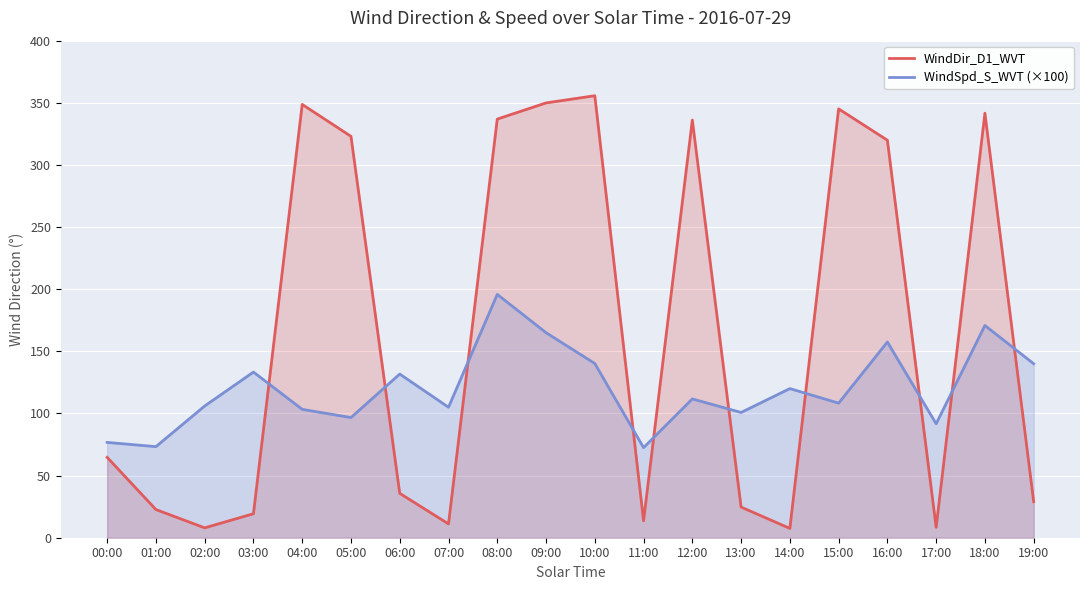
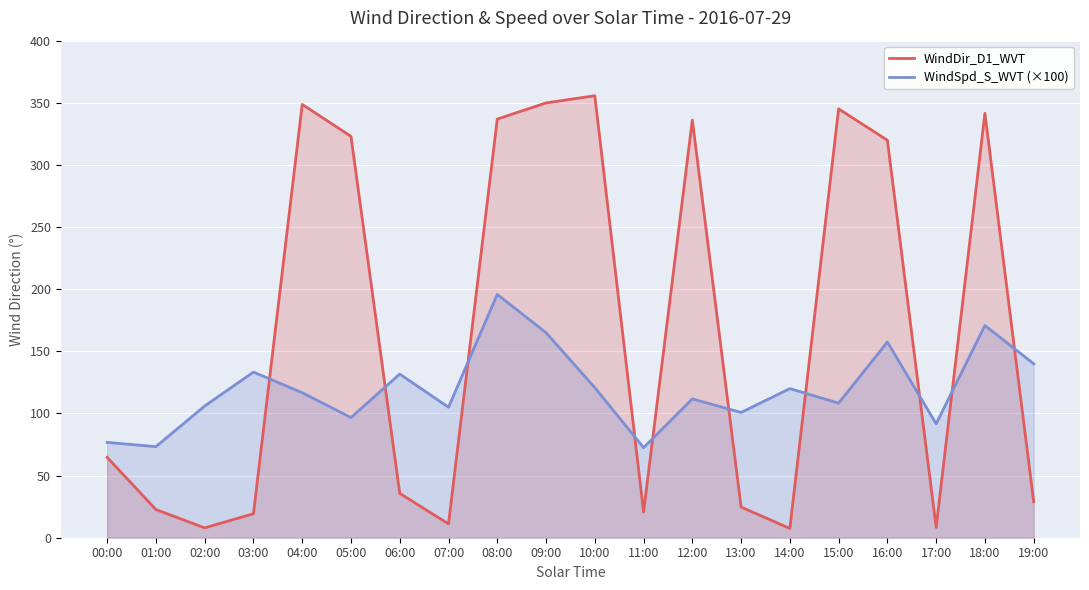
WindSpd_S_WVT (×100), 04:00: 103 -> 117
WindSpd_S_WVT (×100), 10:00: 140 -> 121
WindDir_D1_WVT, 11:00: 14 -> 21
